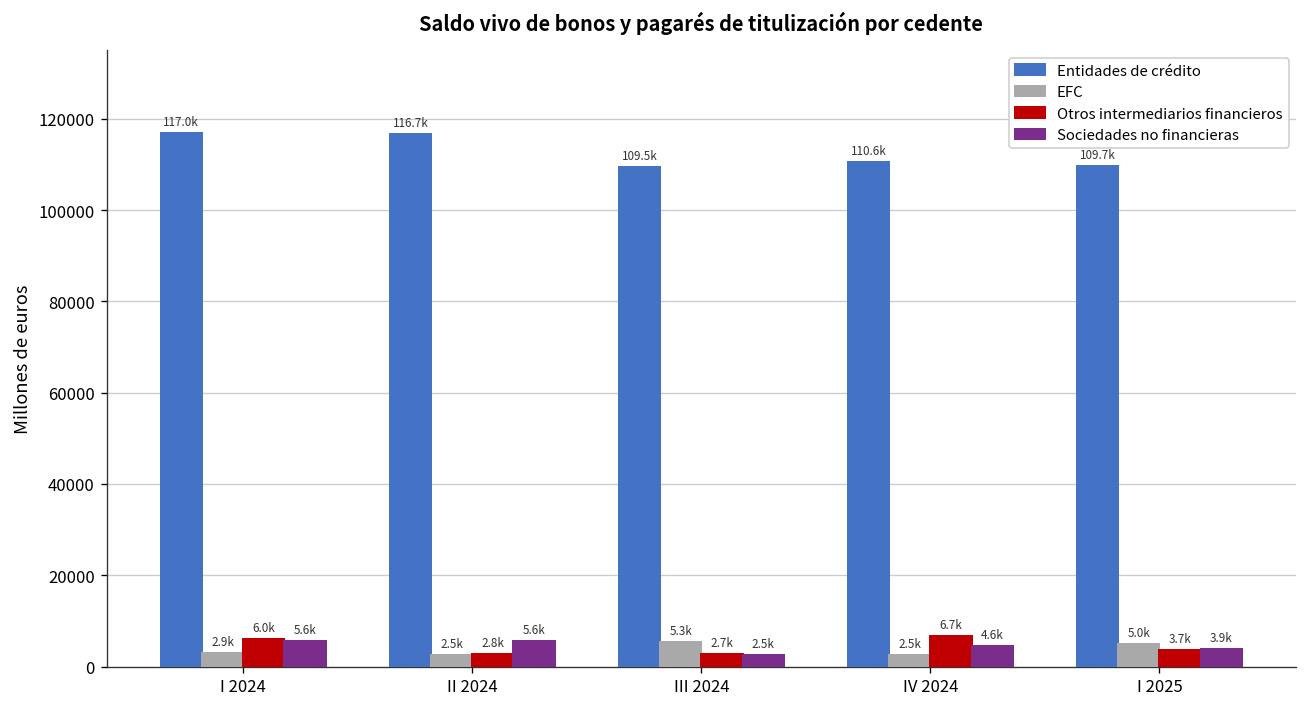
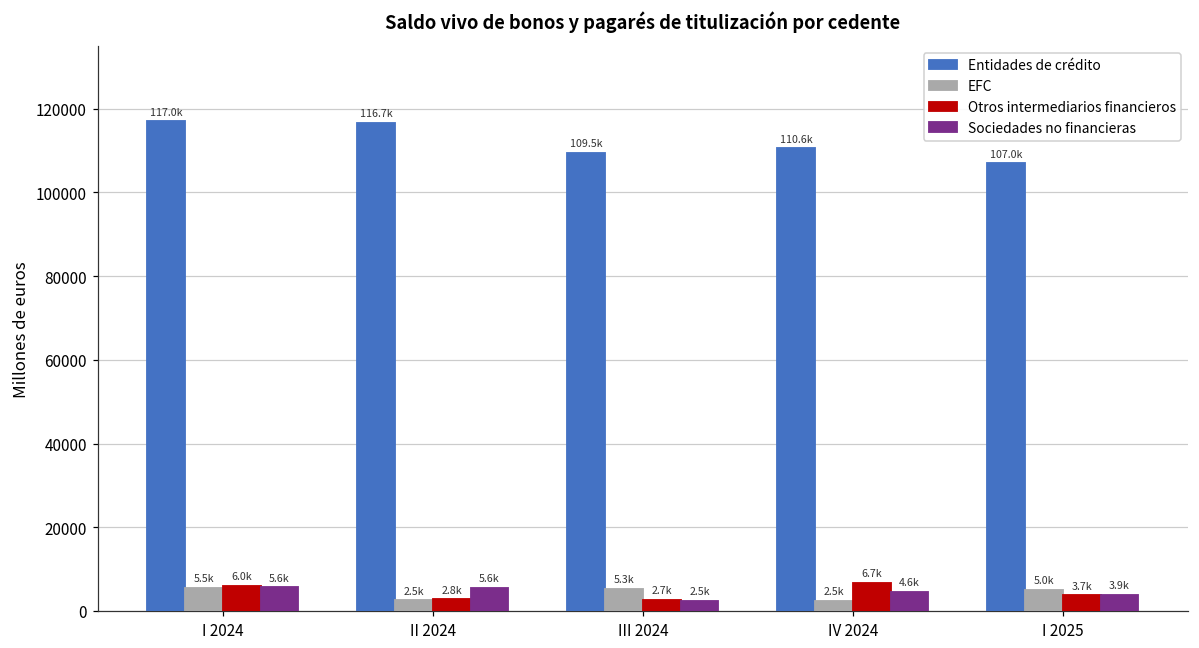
EFC, I 2024: 2.9k -> 5.5k
Entidades de crédito, I 2025: 110000 -> 107000
